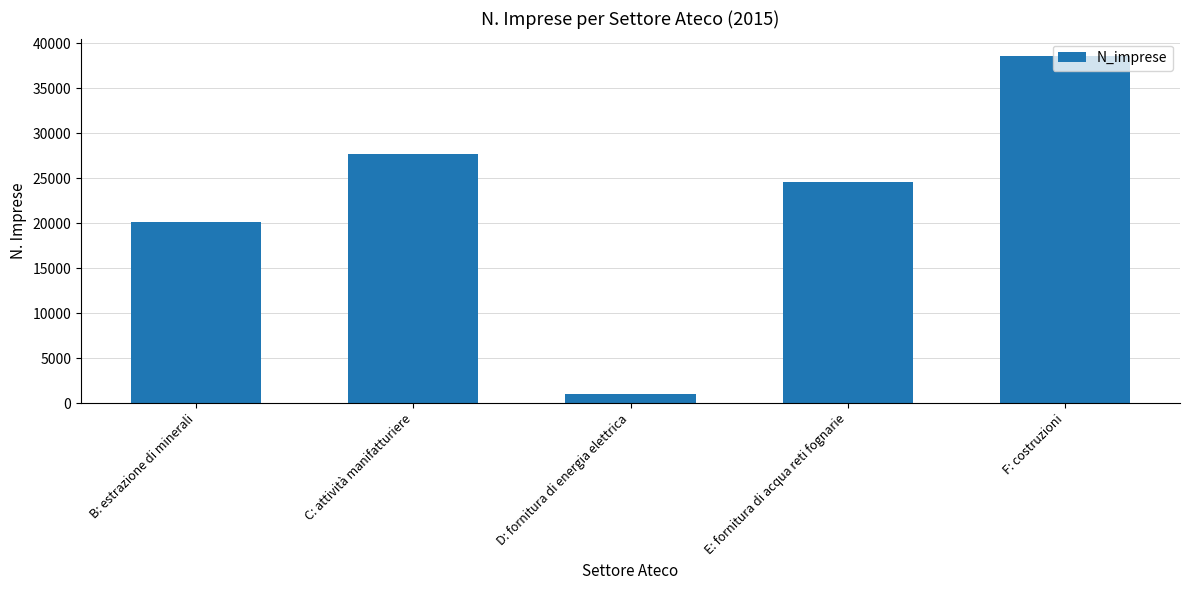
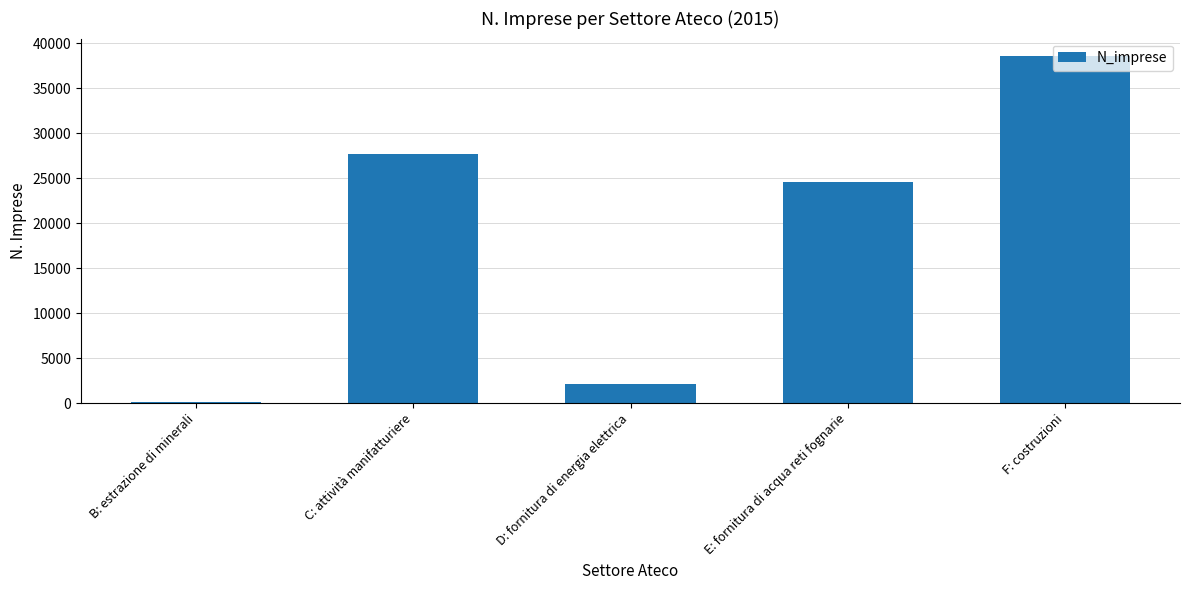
B: estrazione di minerali: 20000 -> 0
D: fornitura di energia elettrica: 1000 -> 2000
